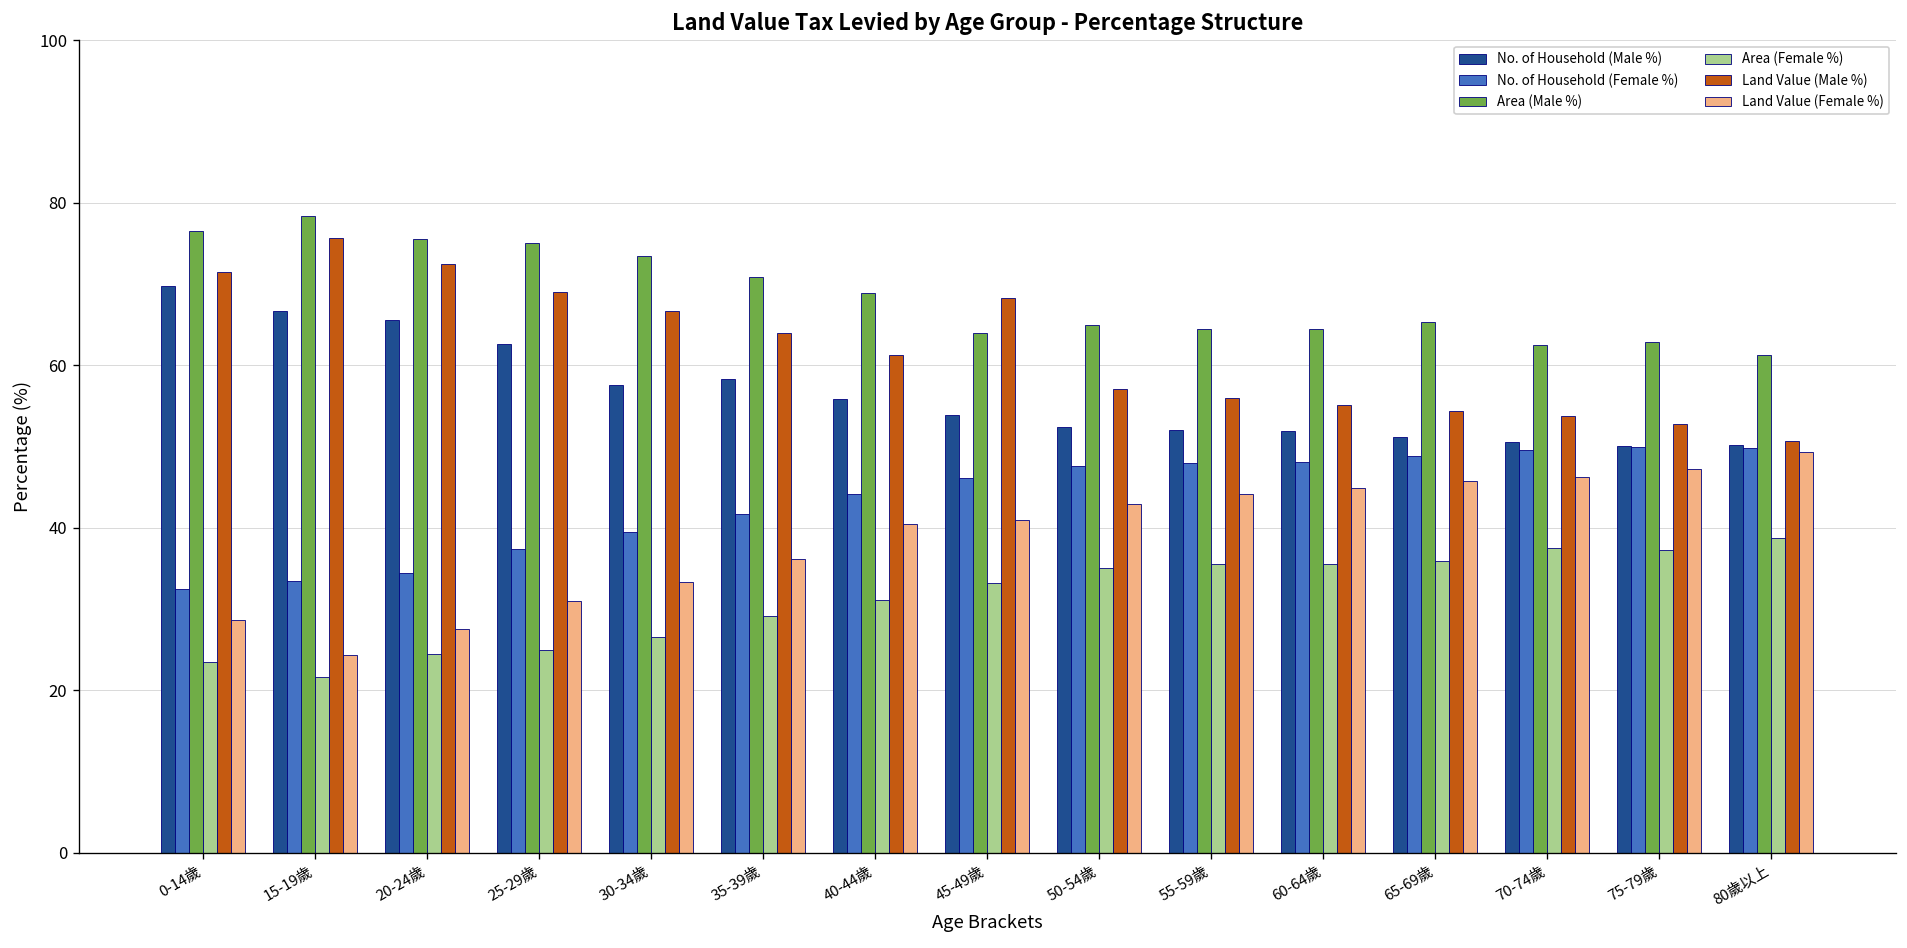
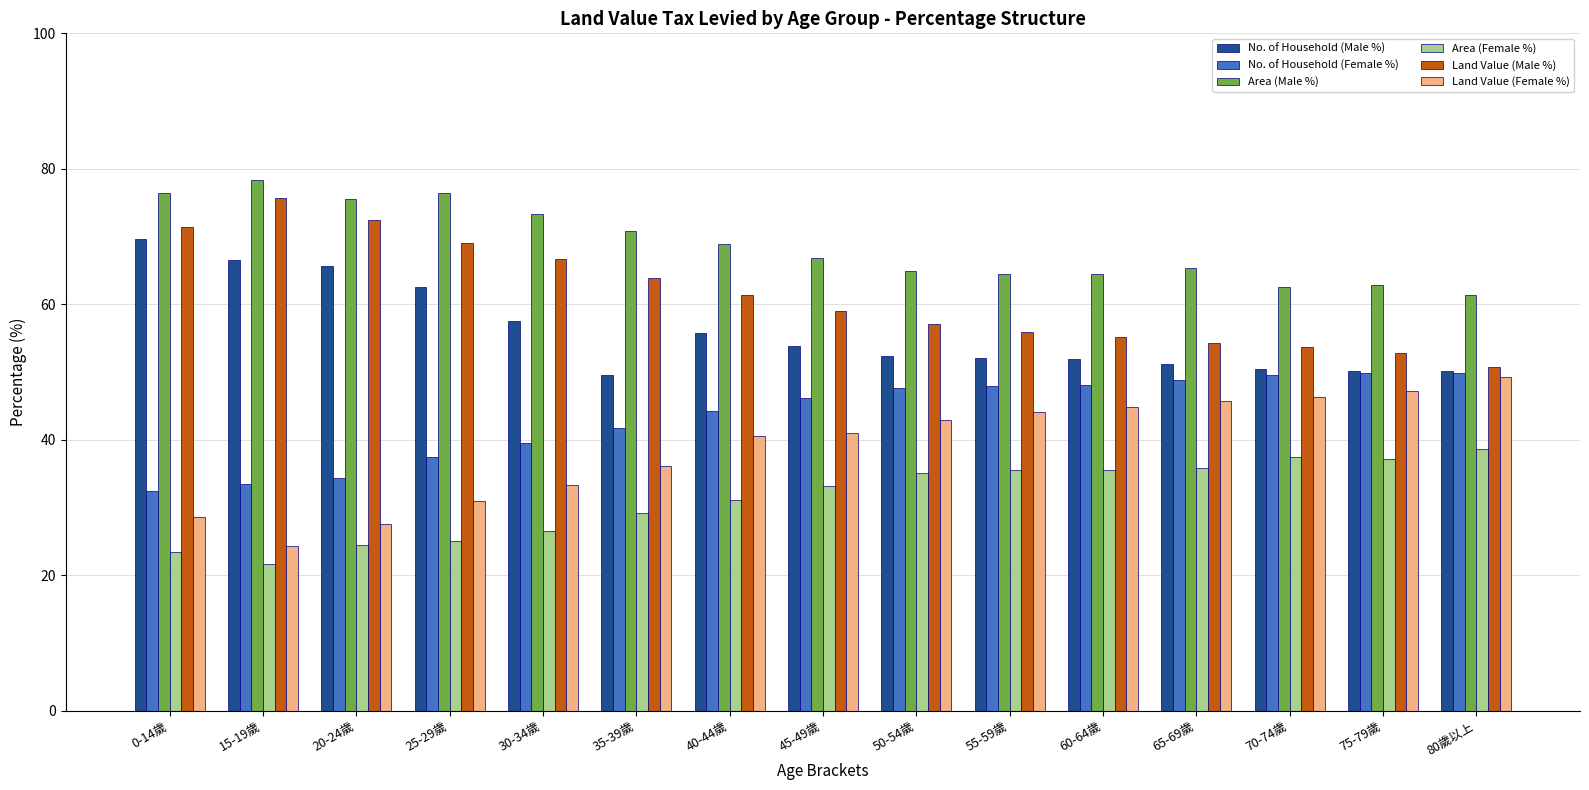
Area (Male %), 25-29歲: 75 -> 76
No. of Household (Male %), 35-39歲: 58 -> 50
Area (Male %), 45-49歲: 64 -> 67
Land Value (Male %), 45-49歲: 68 -> 59
